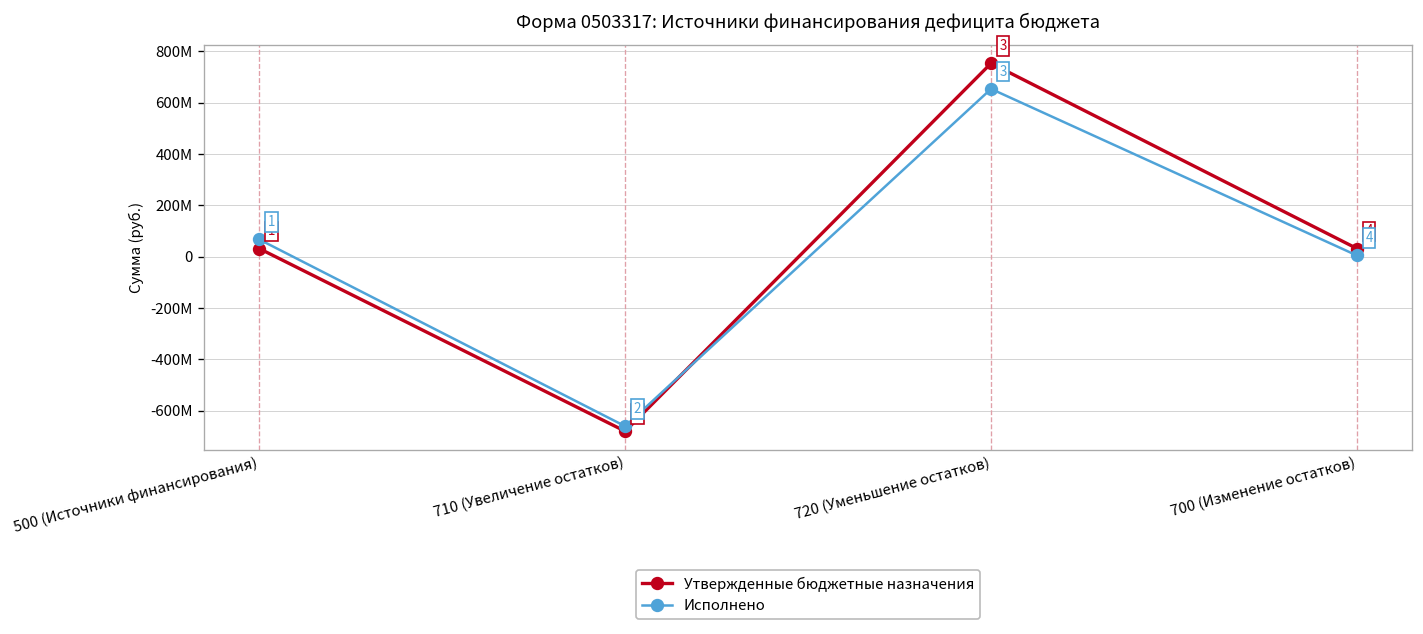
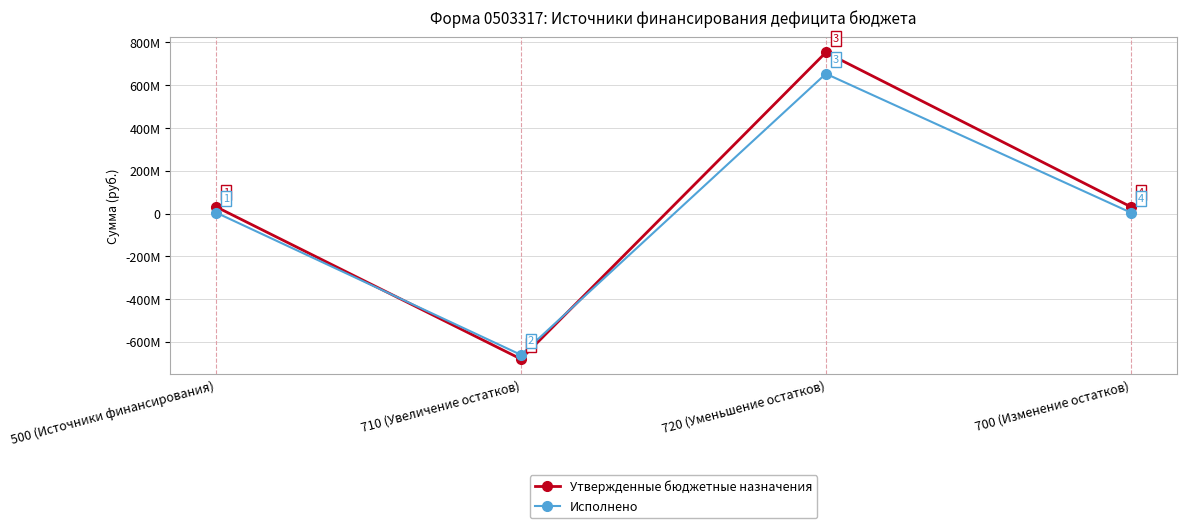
Исполнено, 500 (Источники финансирования): 70000000 -> 0
